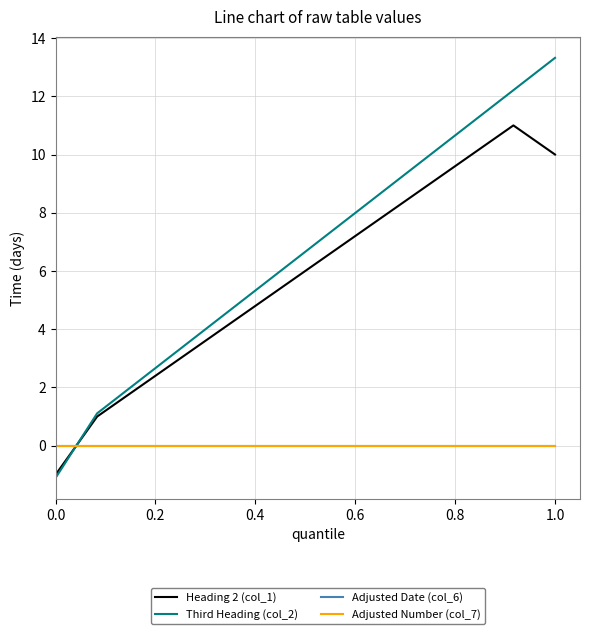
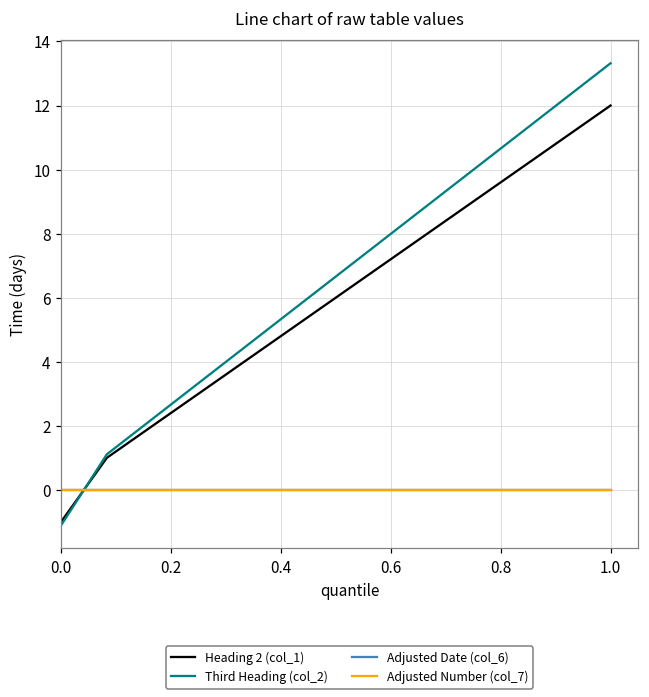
Heading 2 (col_1), 1.0: 10 -> 12
